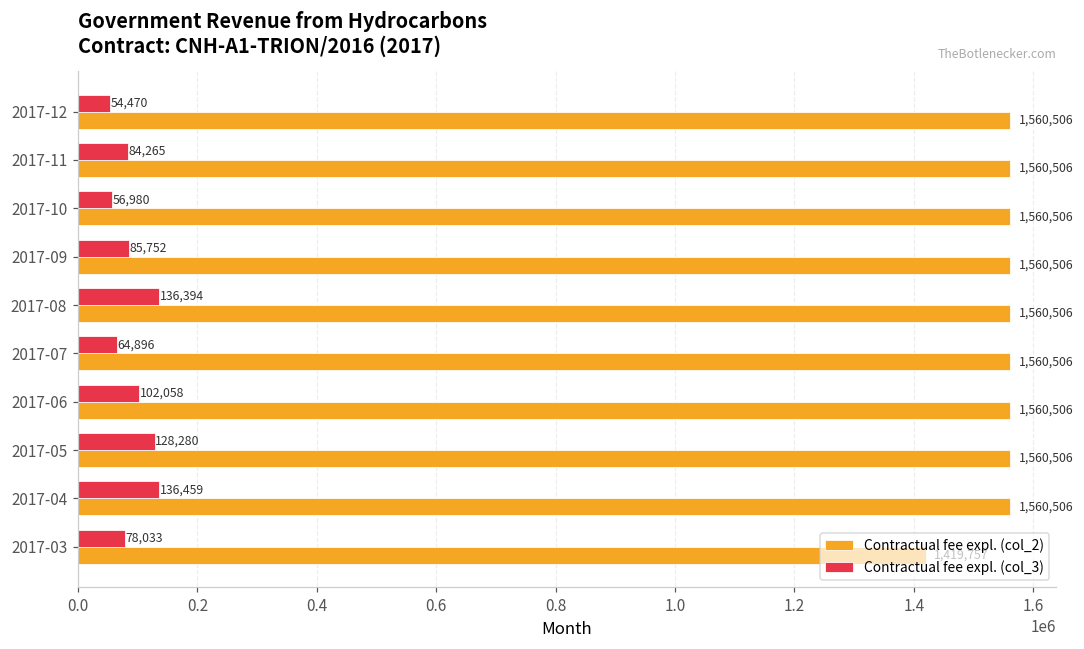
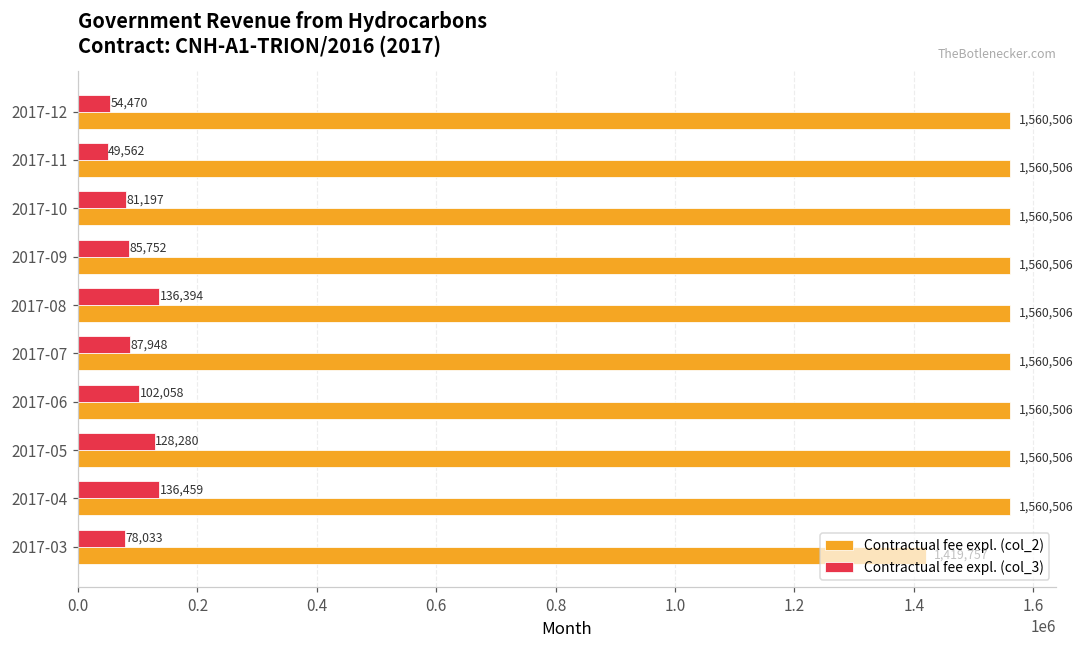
Contractual fee expl. (col_3), 2017-11: 84,265 -> 49,562
Contractual fee expl. (col_3), 2017-10: 56,980 -> 81,197
Contractual fee expl. (col_3), 2017-07: 64,896 -> 87,948
